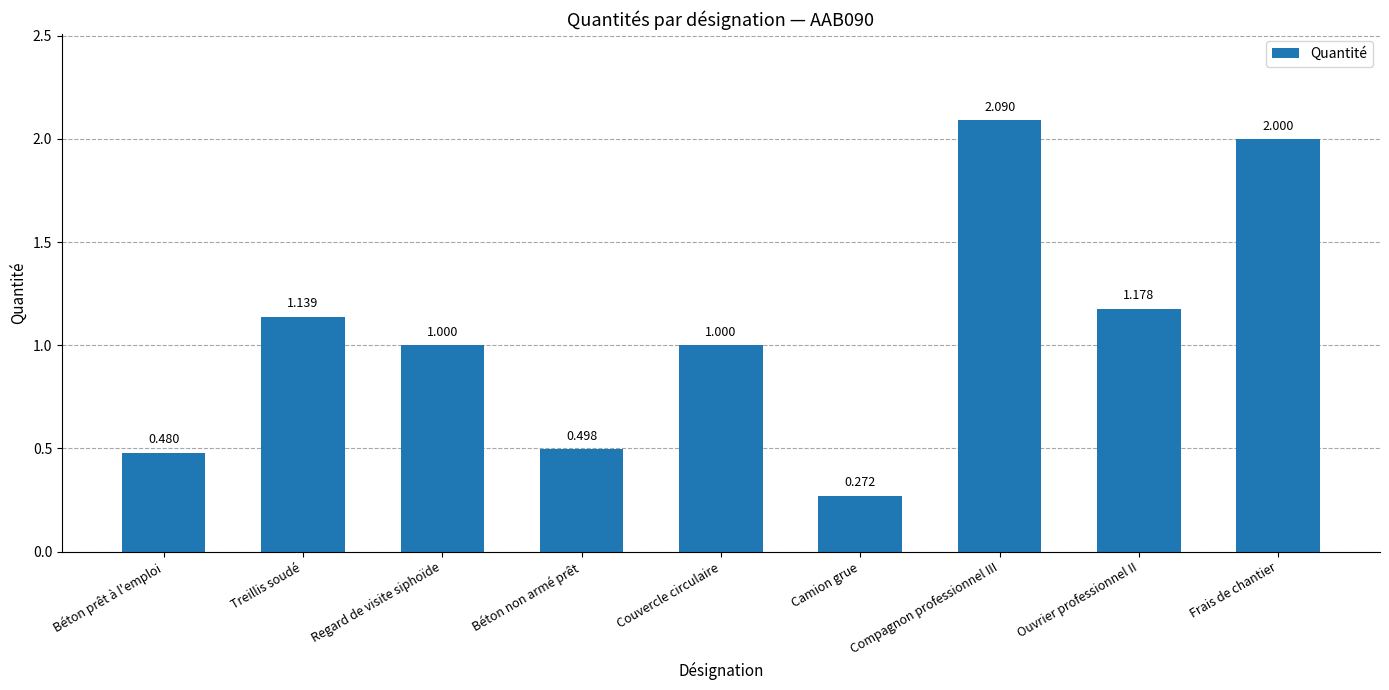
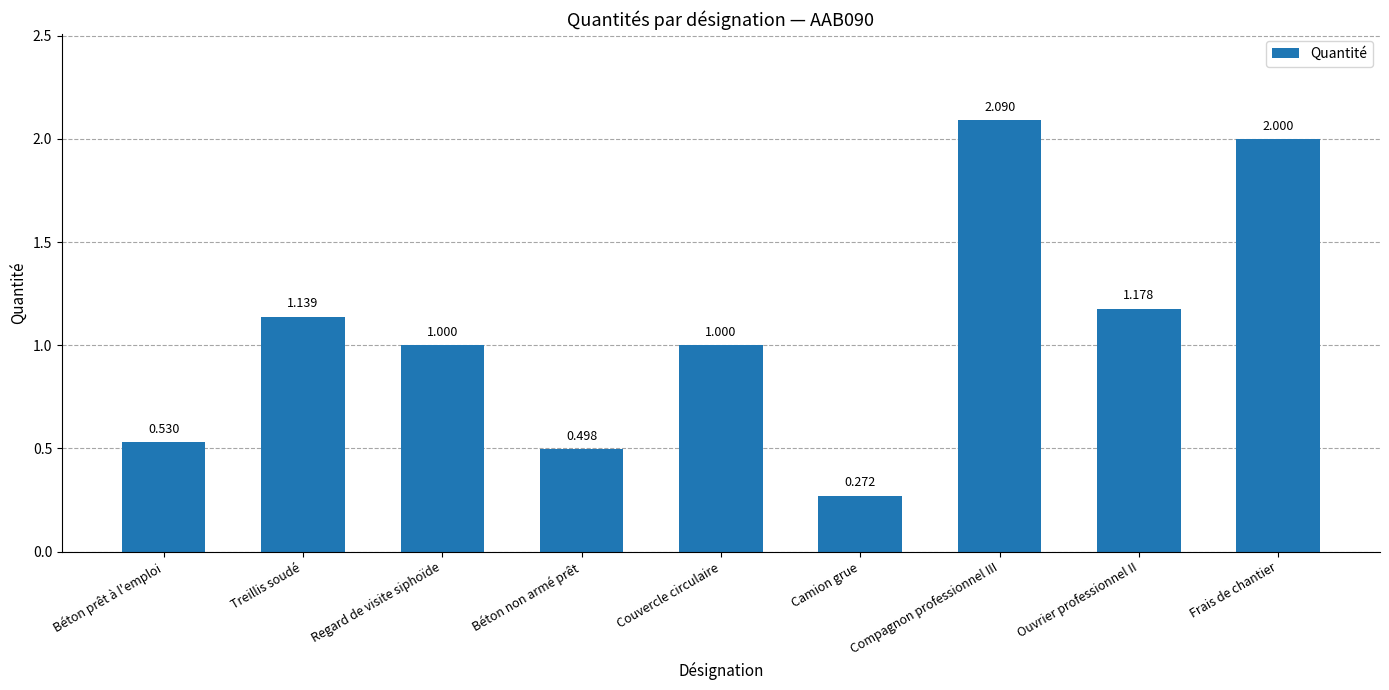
Béton prêt à l'emploi: 0.480 -> 0.530
